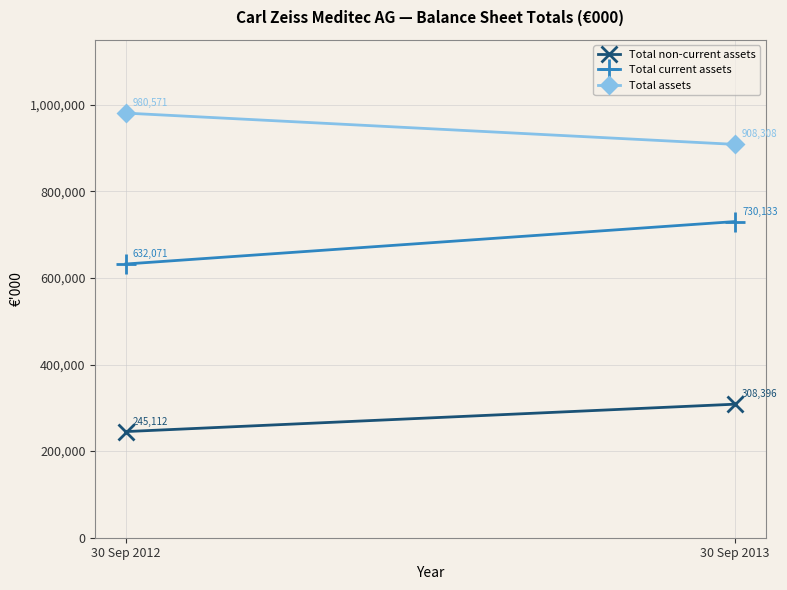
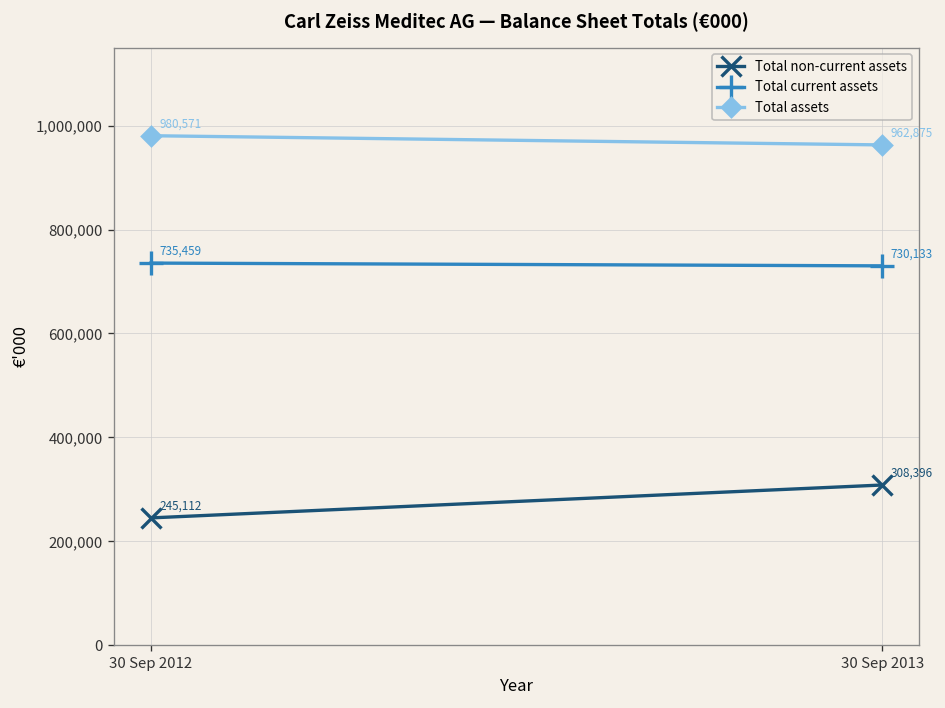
Total current assets, 30 Sep 2012: 632,071 -> 735,459
Total assets, 30 Sep 2013: 908,308 -> 962,875
